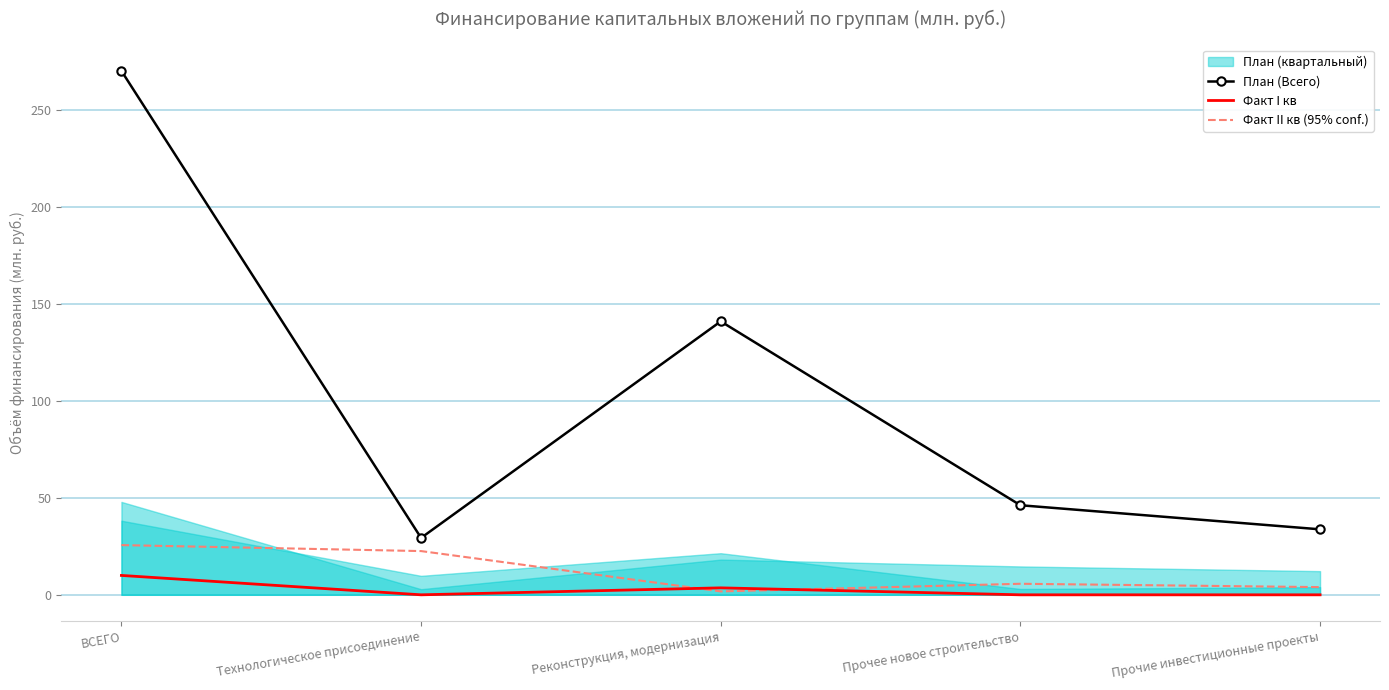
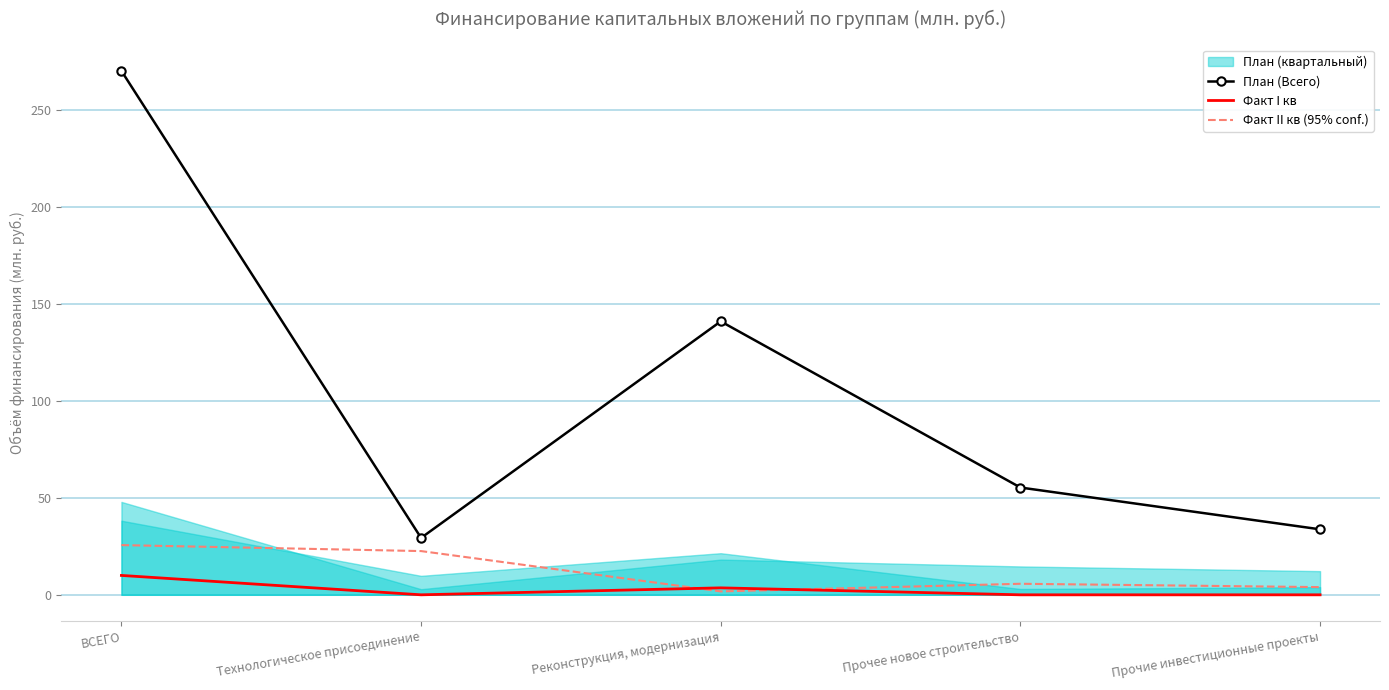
План (Всего), Прочее новое строительство: 46 -> 55
